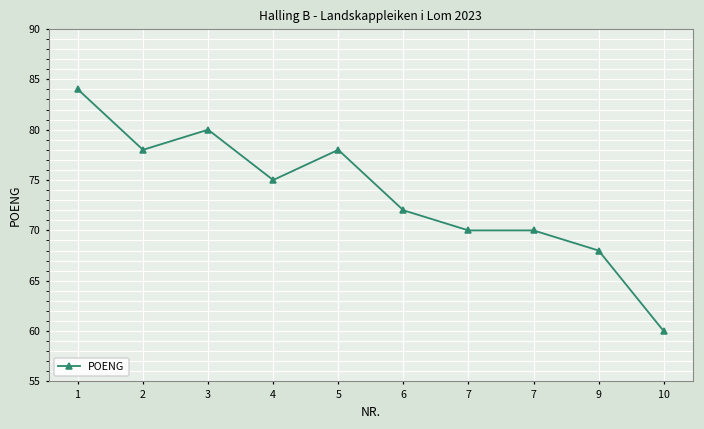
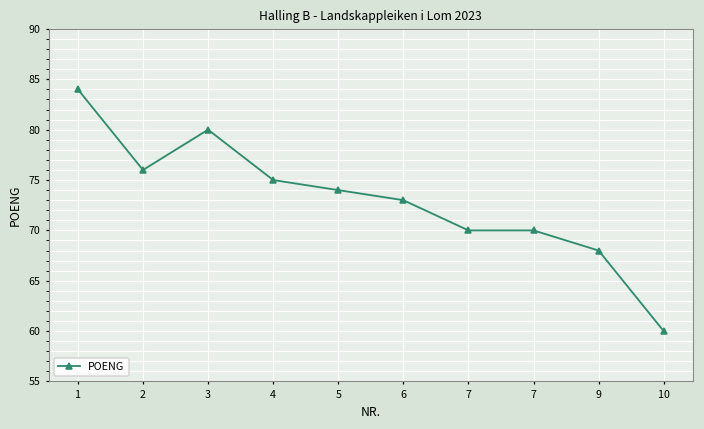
2: 78 -> 76
5: 78 -> 74
6: 72 -> 73
